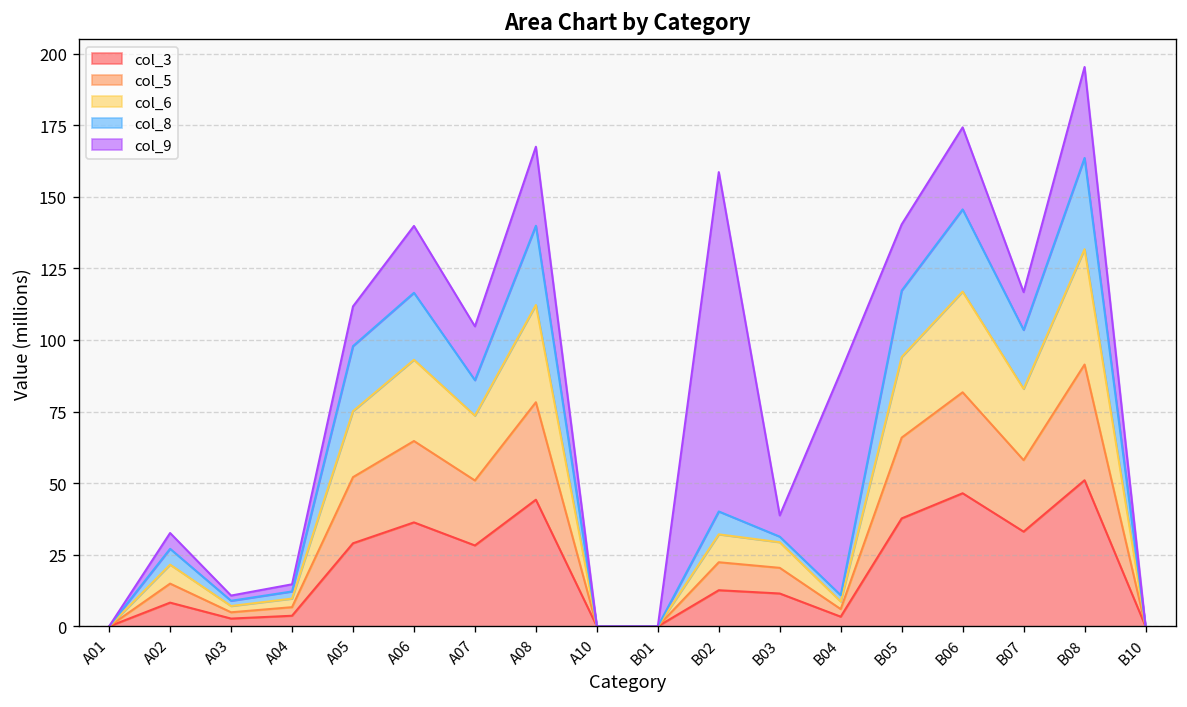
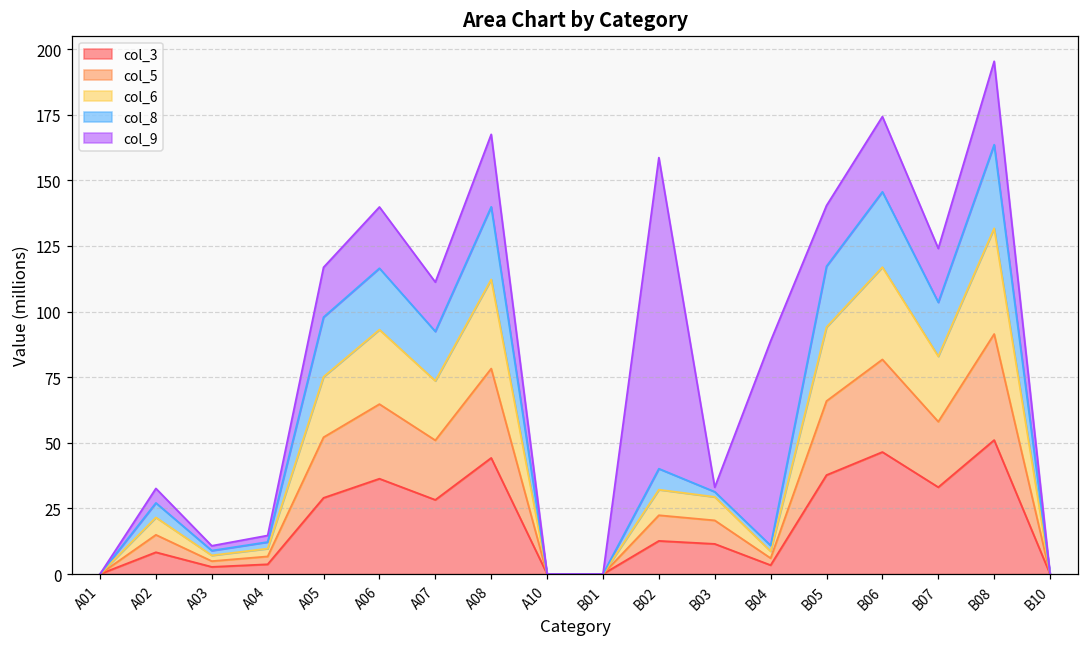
col_9, A05: 14 -> 19
col_8, A07: 12 -> 19
col_9, B03: 7 -> 2
col_9, B07: 13 -> 21
